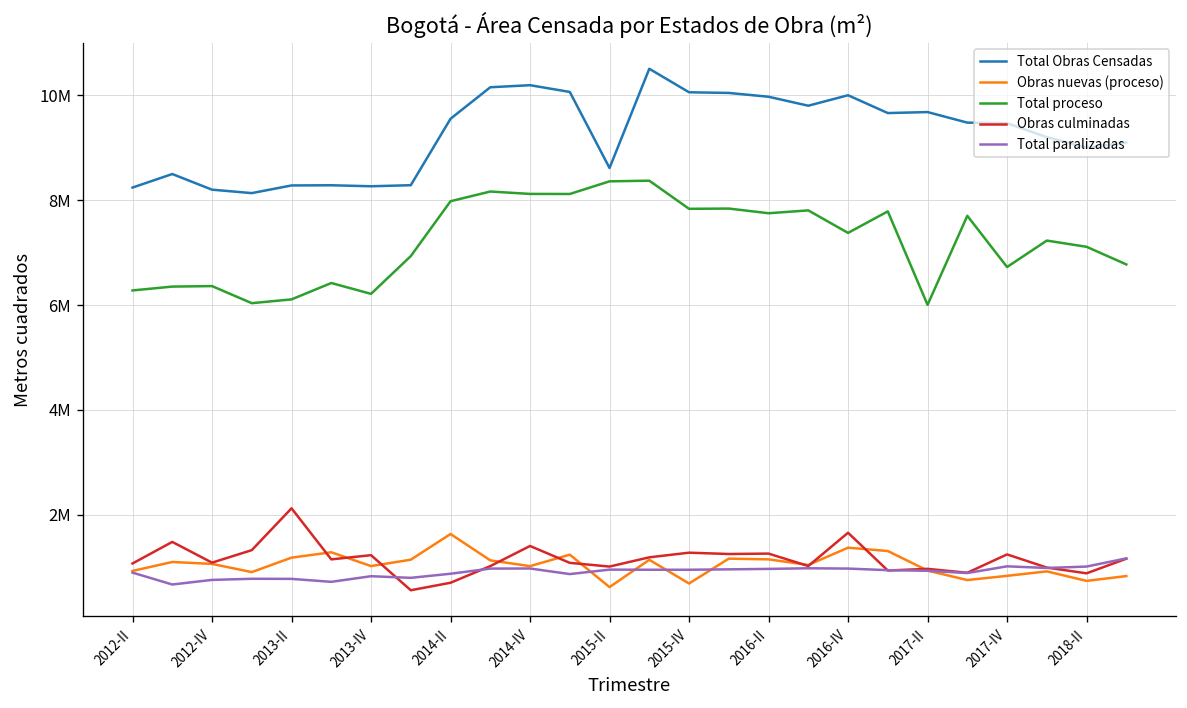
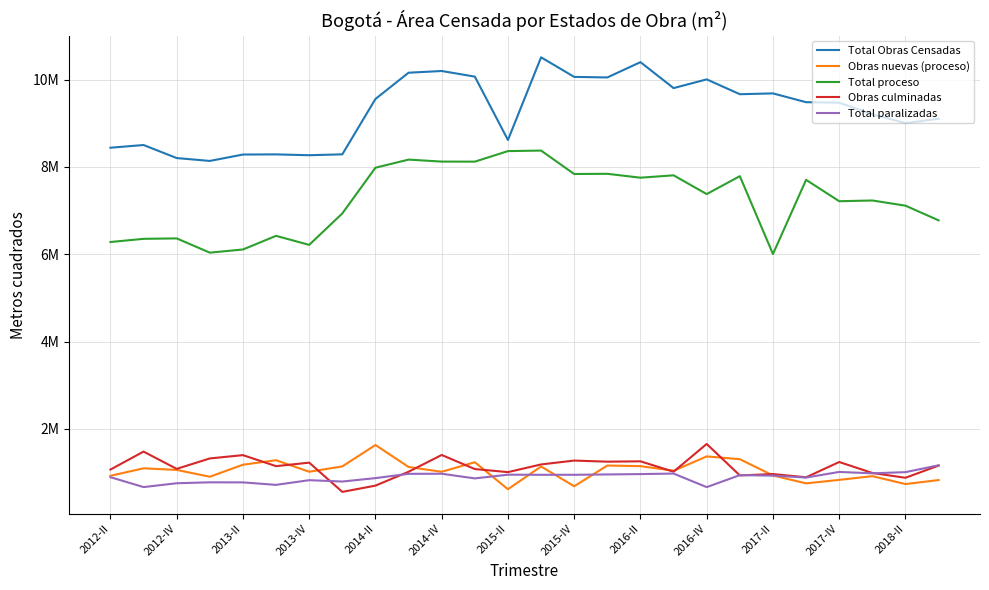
Total Obras Censadas, 2012-II: 8200000 -> 8400000
Obras culminadas, 2013-II: 2100000 -> 1400000
Total Obras Censadas, 2016-II: 10000000 -> 10400000
Total paralizadas, 2016-IV: 1000000 -> 700000
Total proceso, 2017-IV: 6700000 -> 7200000
